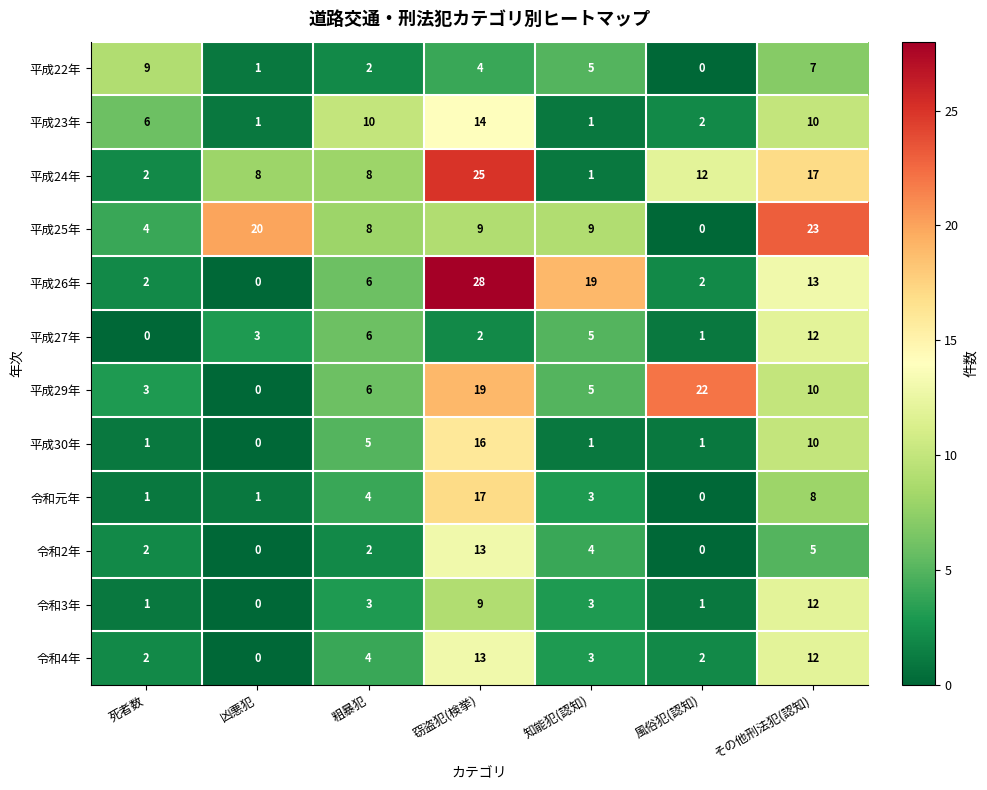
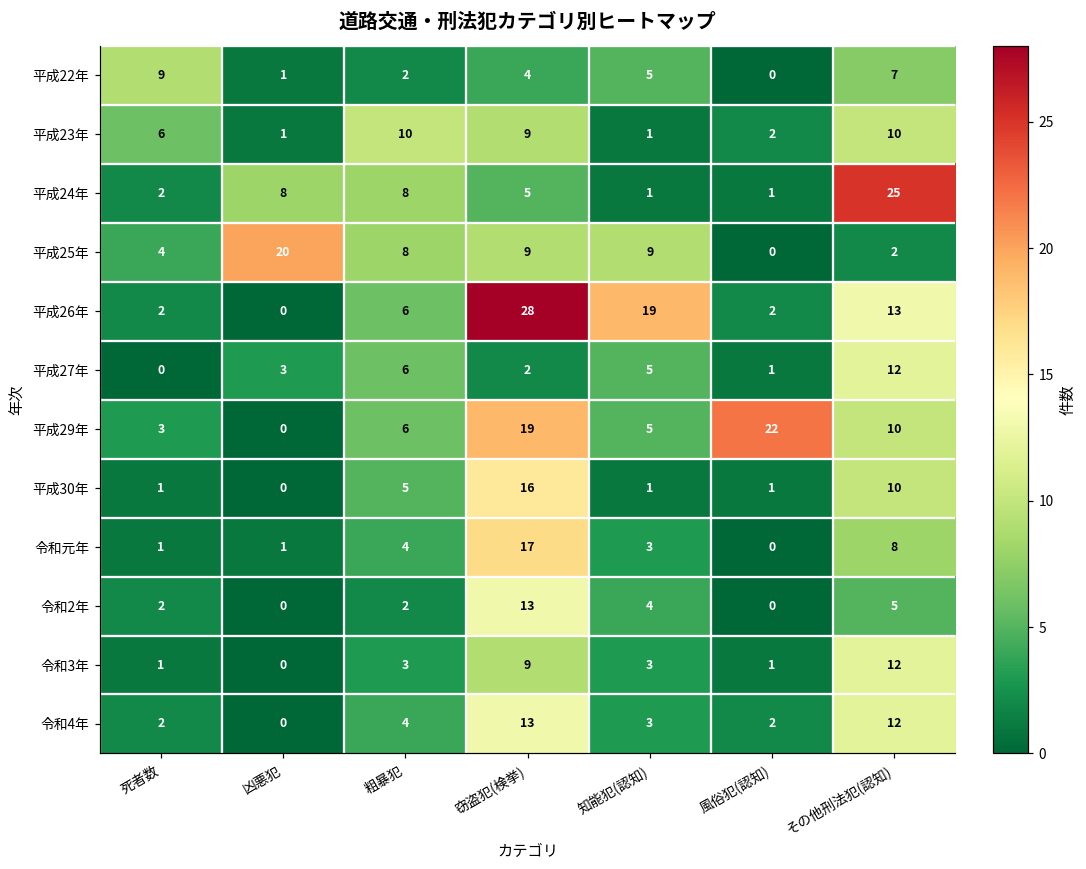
平成23年, 窃盗犯(検挙): 14 -> 9
平成24年, 窃盗犯(検挙): 25 -> 5
平成24年, 風俗犯(認知): 12 -> 1
平成24年, その他刑法犯(認知): 17 -> 25
平成25年, その他刑法犯(認知): 23 -> 2
